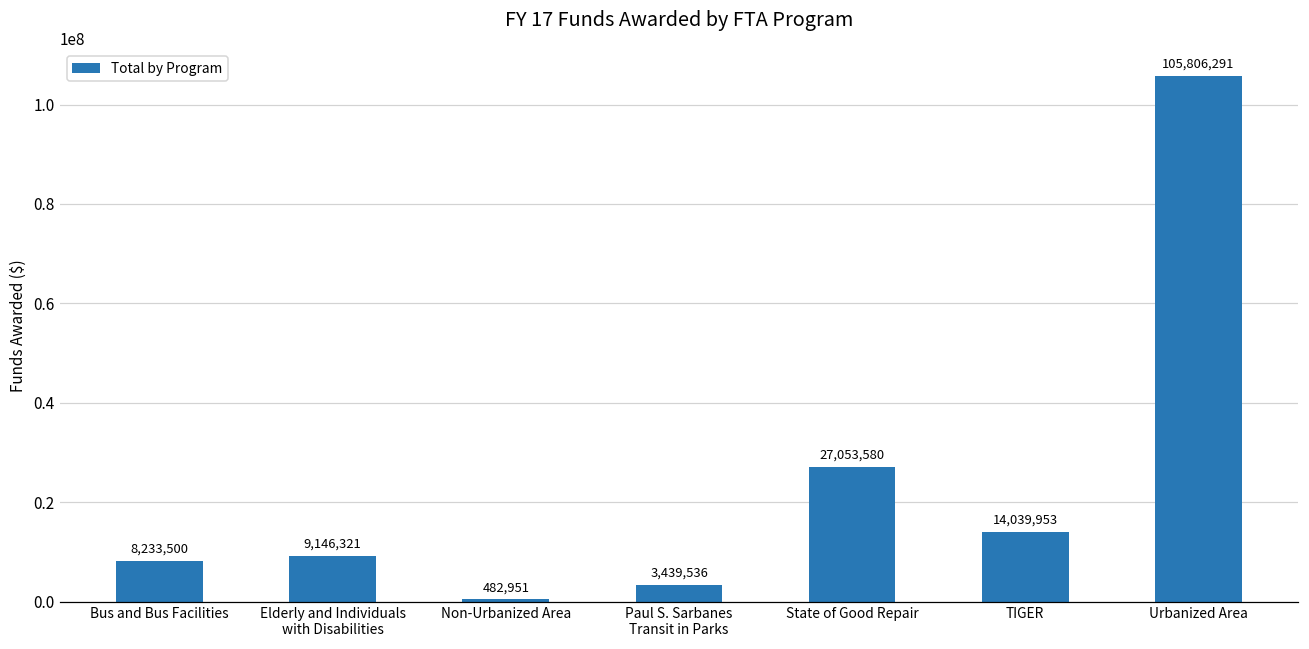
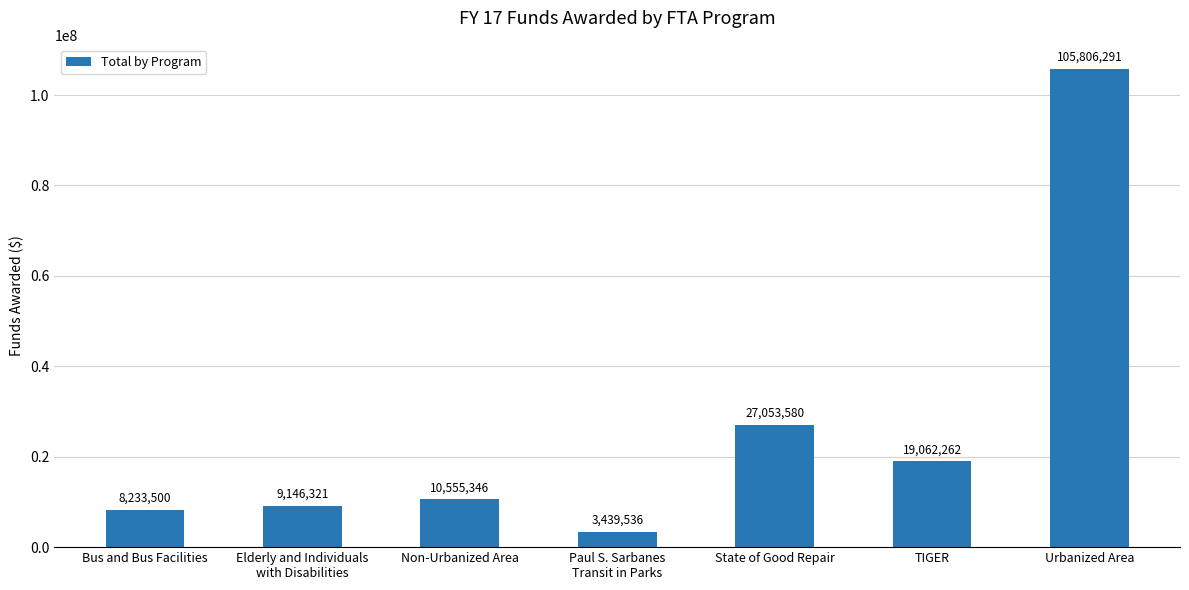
Non-Urbanized Area: 482,951 -> 10,555,346
TIGER: 14,039,953 -> 19,062,262
